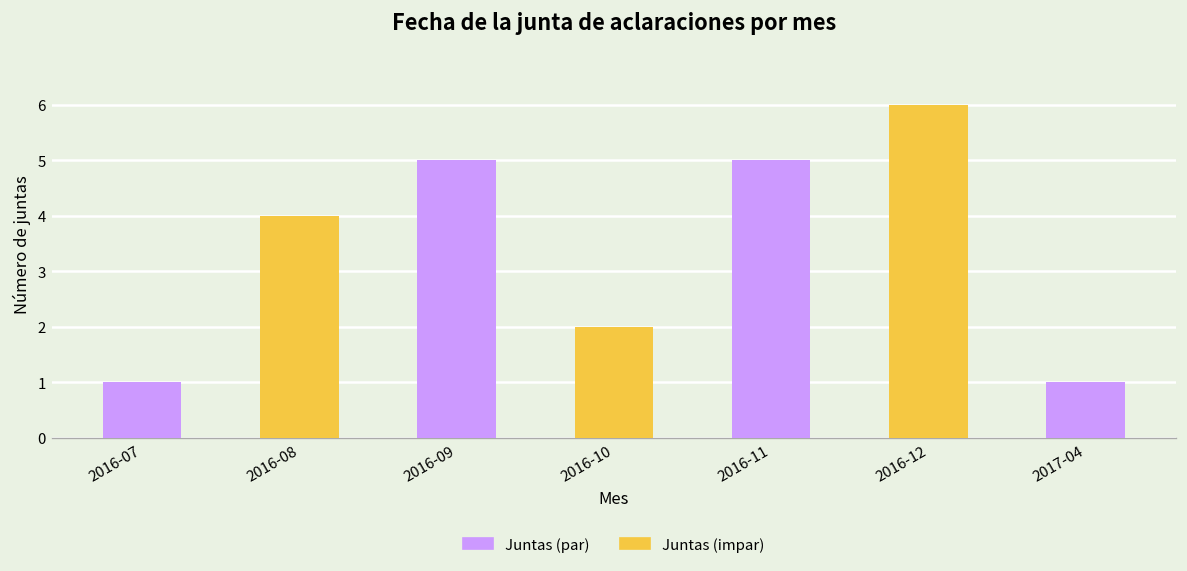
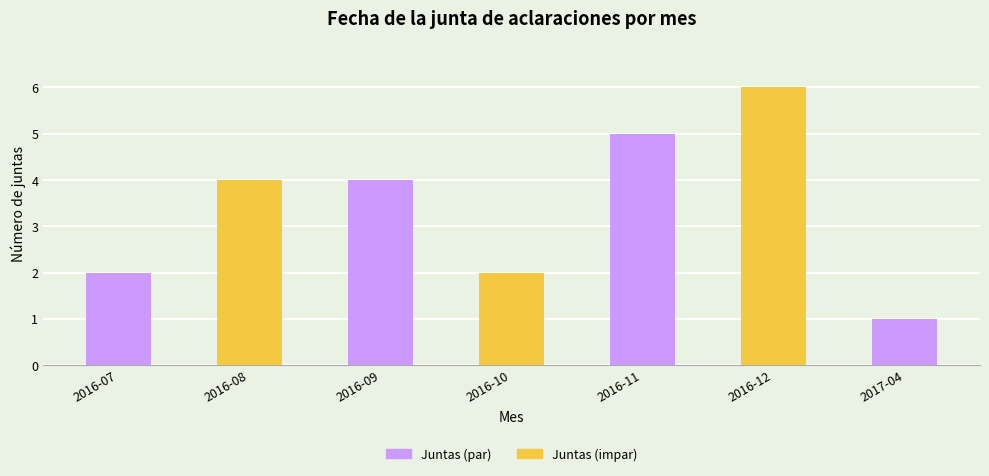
Juntas (par), 2016-07: 1 -> 2
Juntas (par), 2016-09: 5 -> 4
